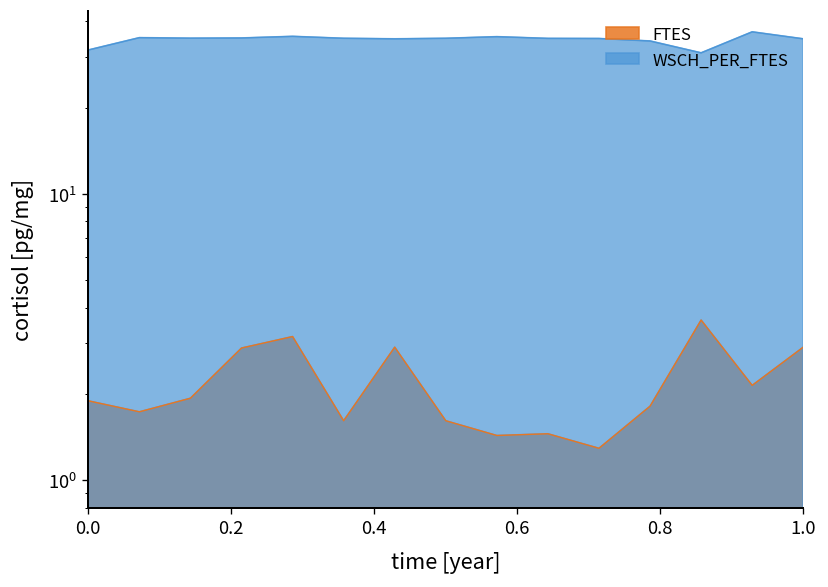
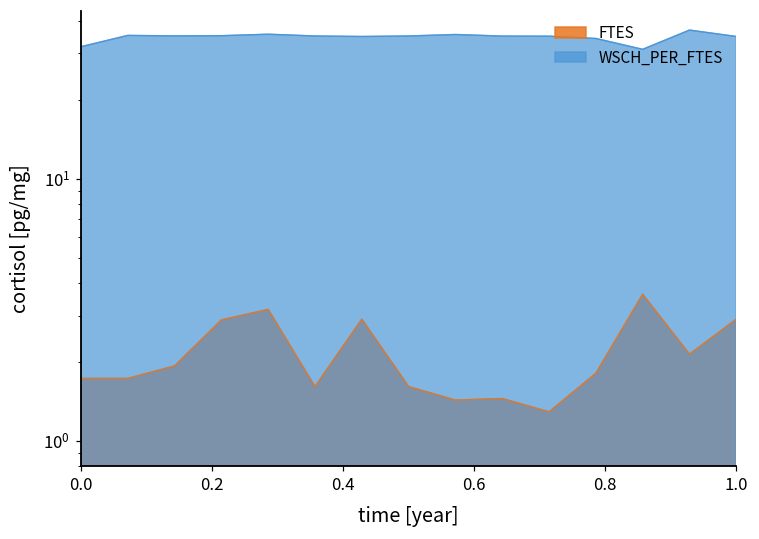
FTES, 0.0: 1.9 -> 1.7
